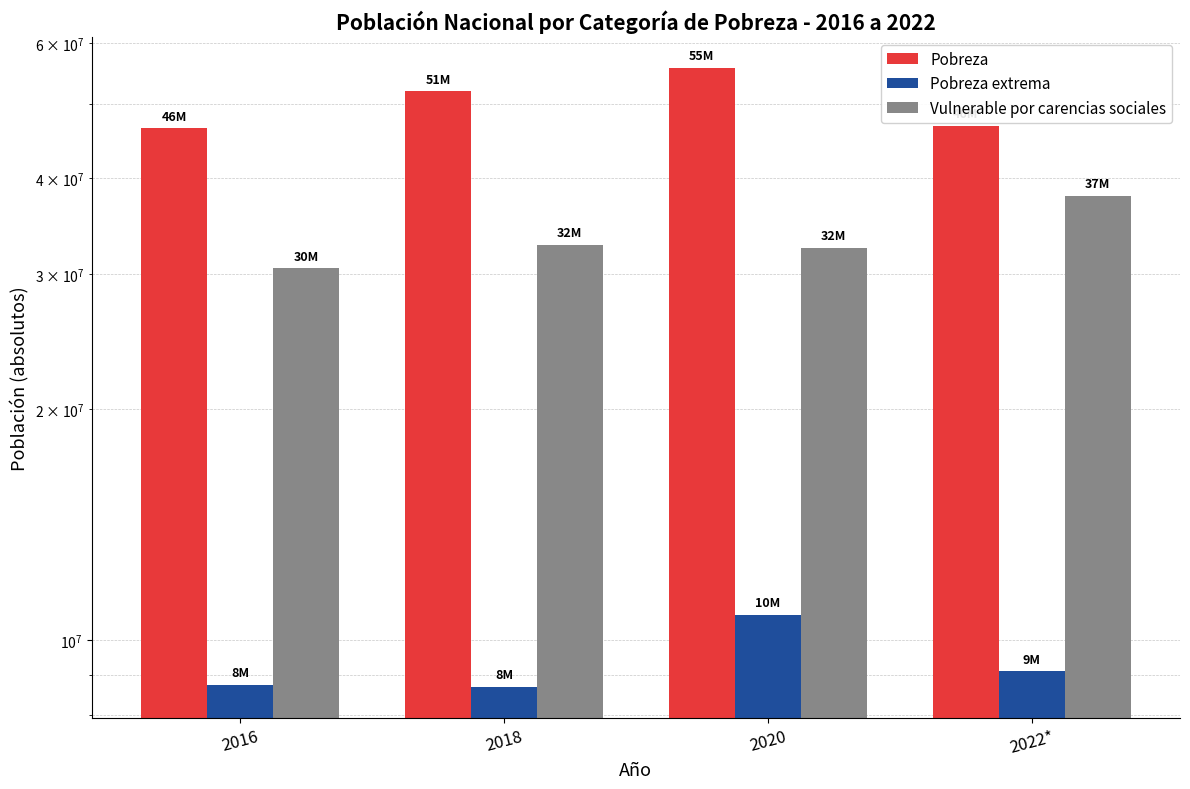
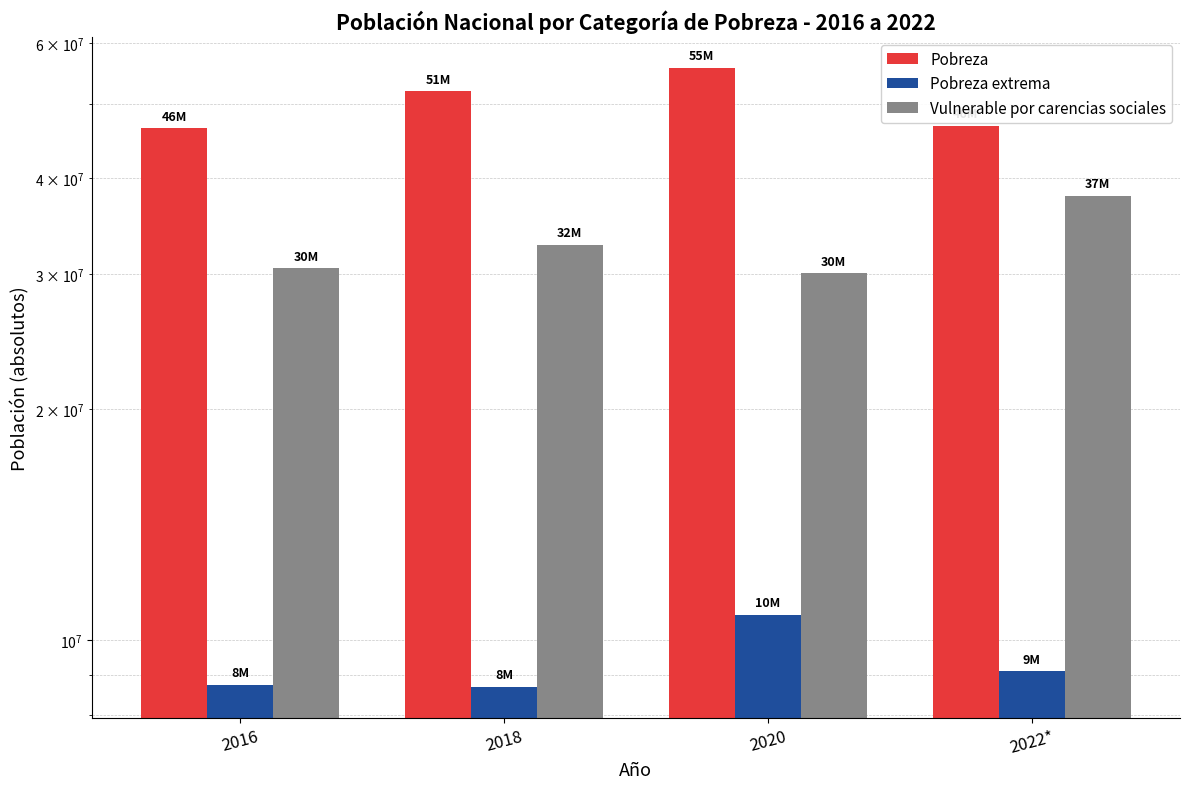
Vulnerable por carencias sociales, 2020: 32M -> 30M
